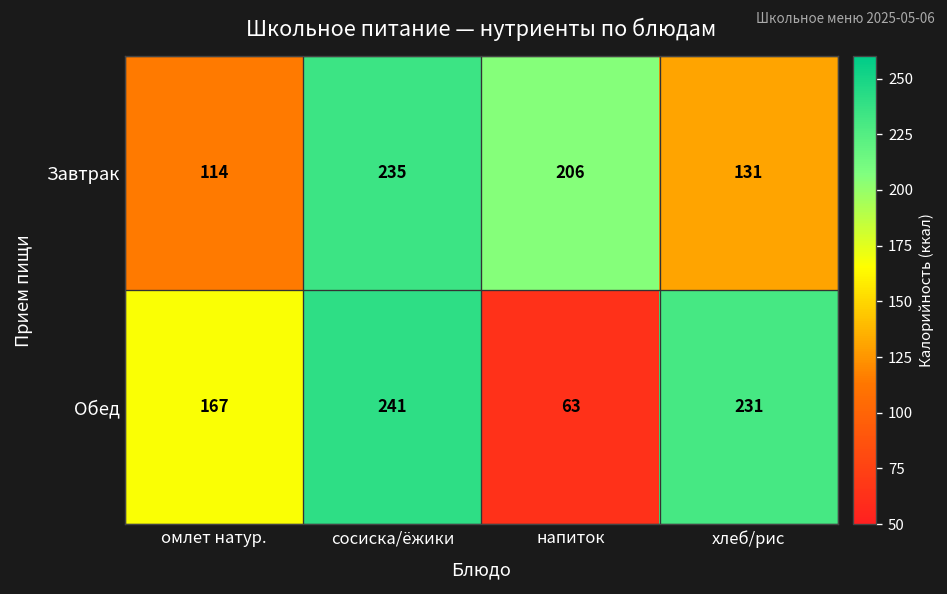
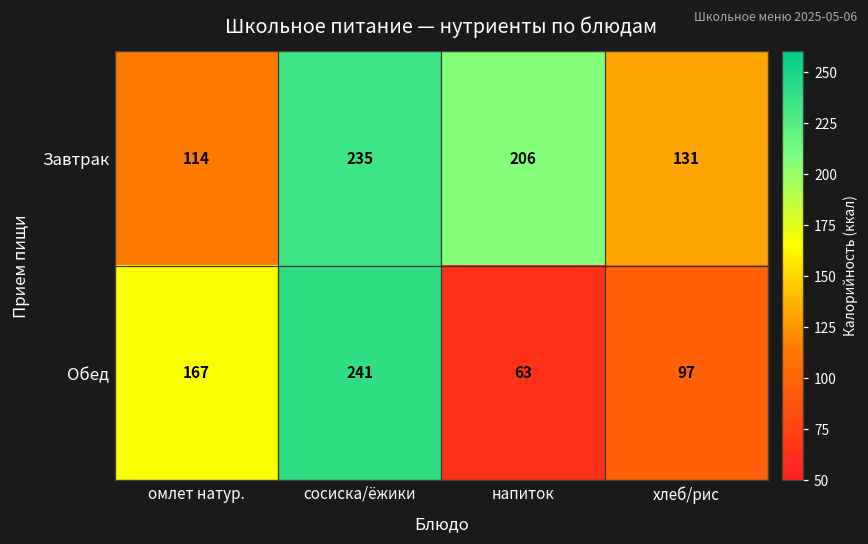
Обед, хлеб/рис: 231 -> 97
